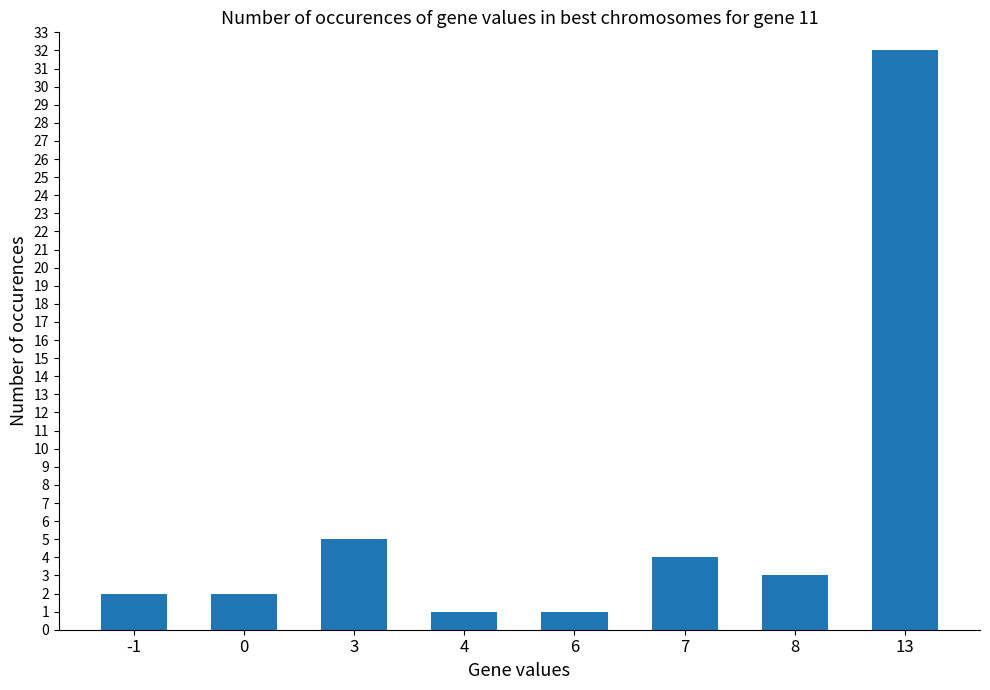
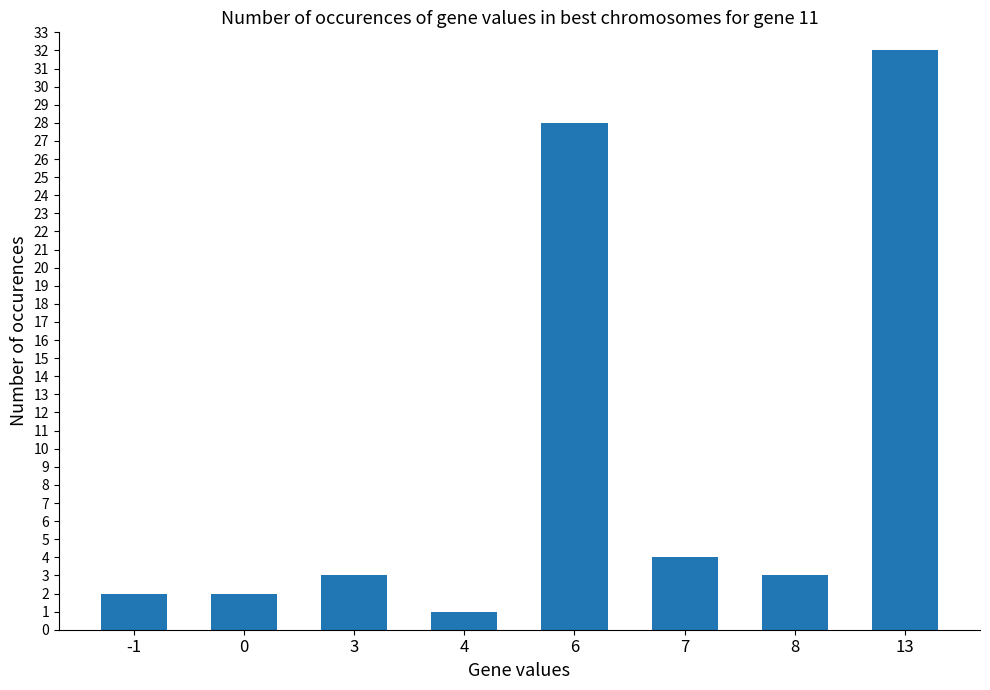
3: 5 -> 3
6: 1 -> 28
